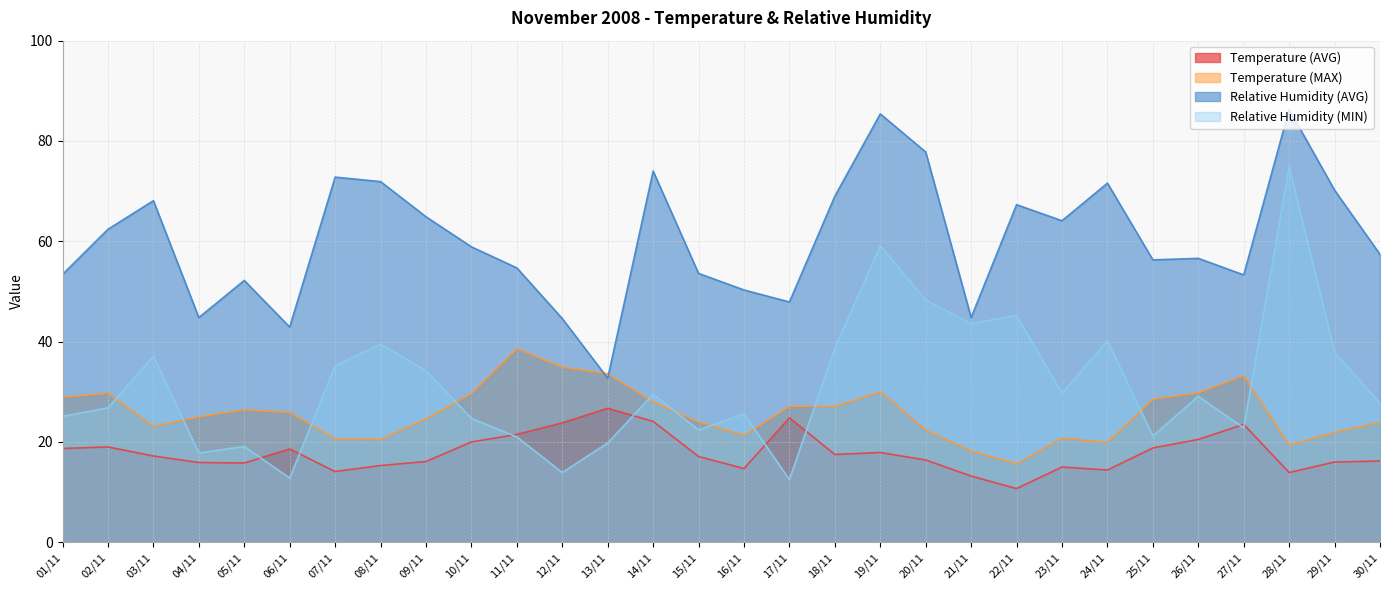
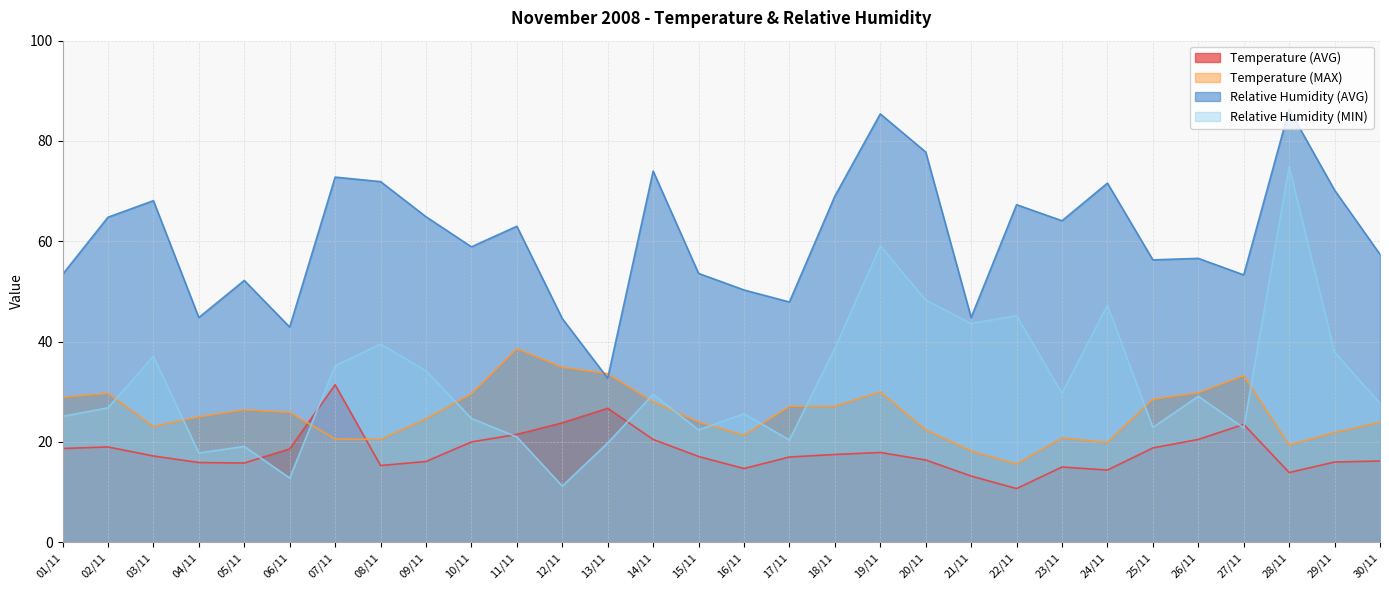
Relative Humidity (AVG), 02/11: 62 -> 65
Temperature (AVG), 07/11: 14 -> 31
Relative Humidity (AVG), 11/11: 55 -> 63
Relative Humidity (MIN), 12/11: 14 -> 11
Temperature (AVG), 14/11: 24 -> 21
Temperature (AVG), 17/11: 25 -> 17
Relative Humidity (MIN), 17/11: 13 -> 20
Relative Humidity (MIN), 24/11: 40 -> 47
Relative Humidity (MIN), 25/11: 21 -> 23
